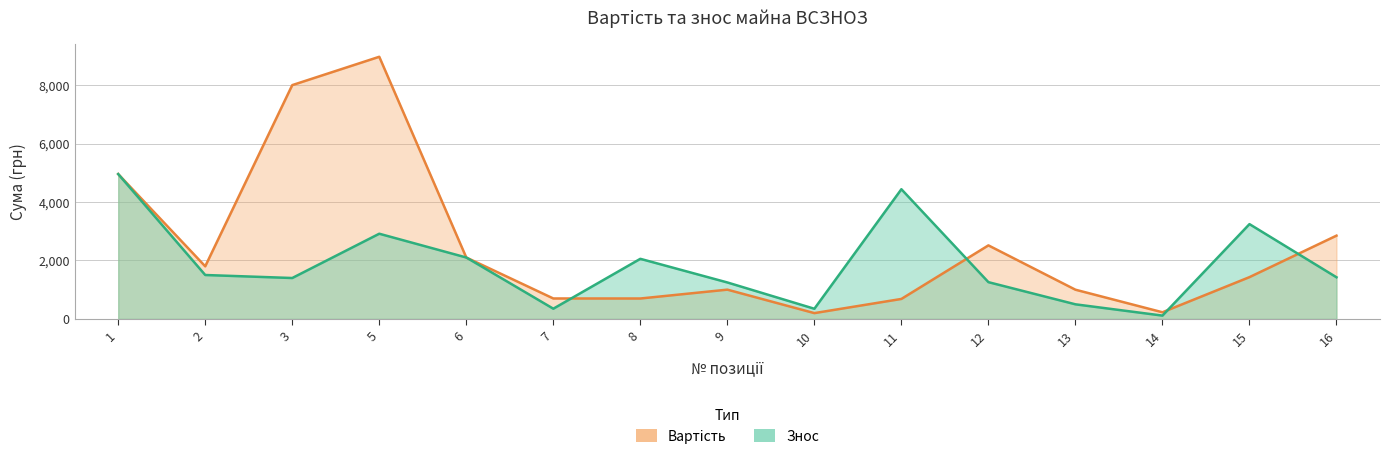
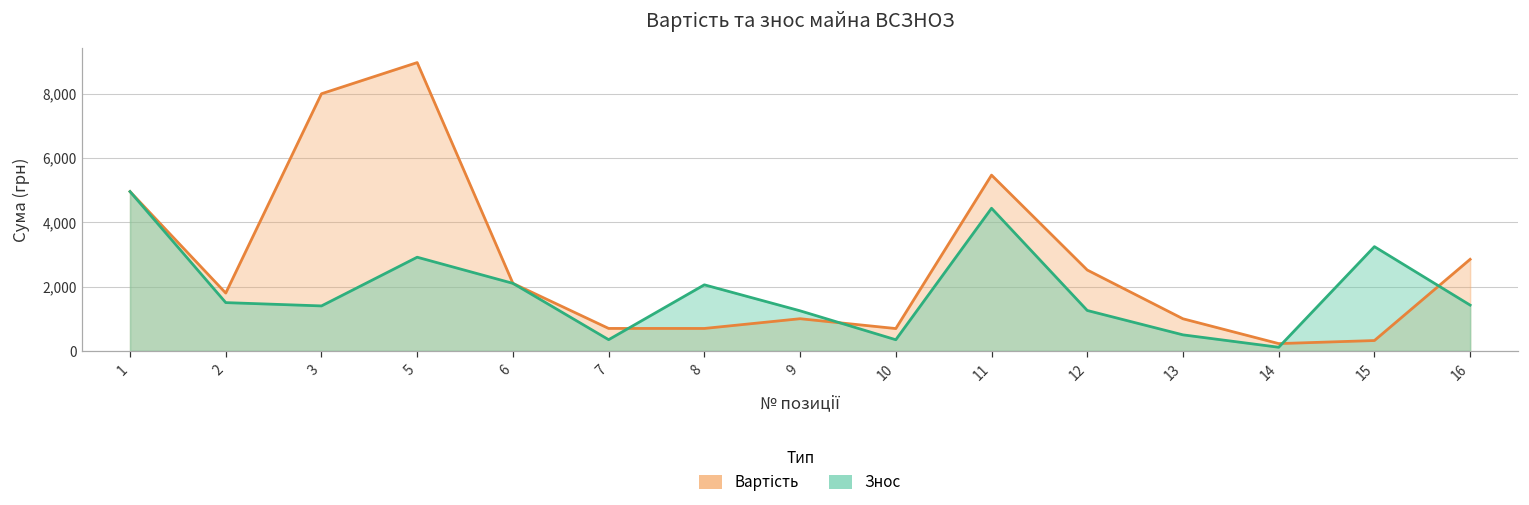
Вартість, 10: 200 -> 700
Вартість, 11: 700 -> 5,500
Вартість, 15: 1,400 -> 300
